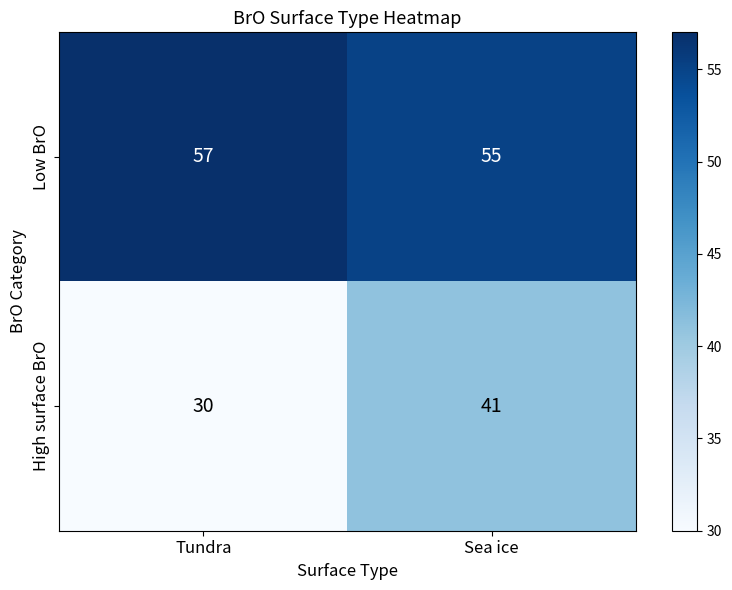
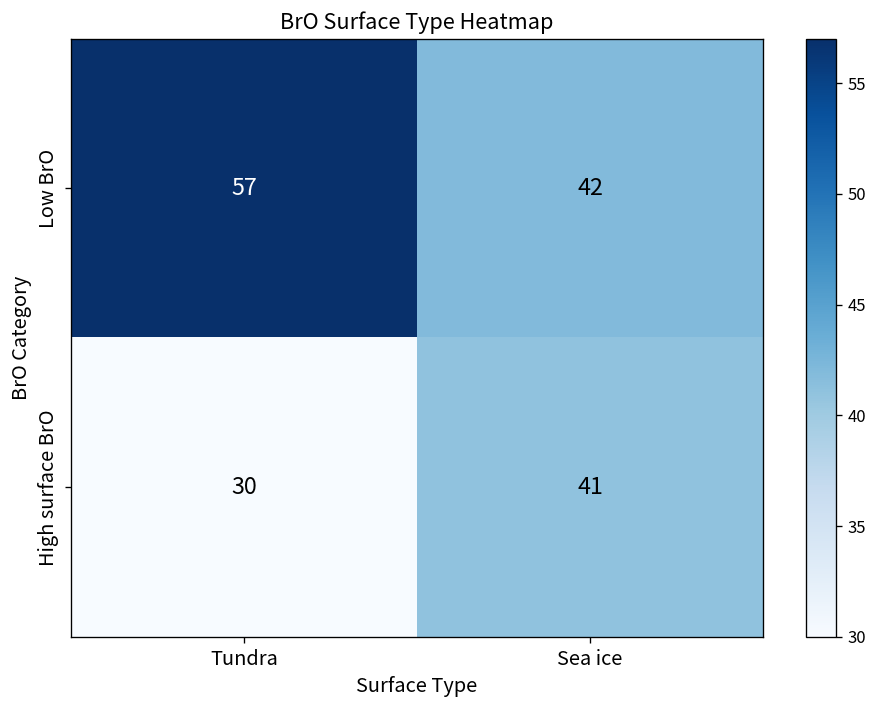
Low BrO, Sea ice: 55 -> 42
